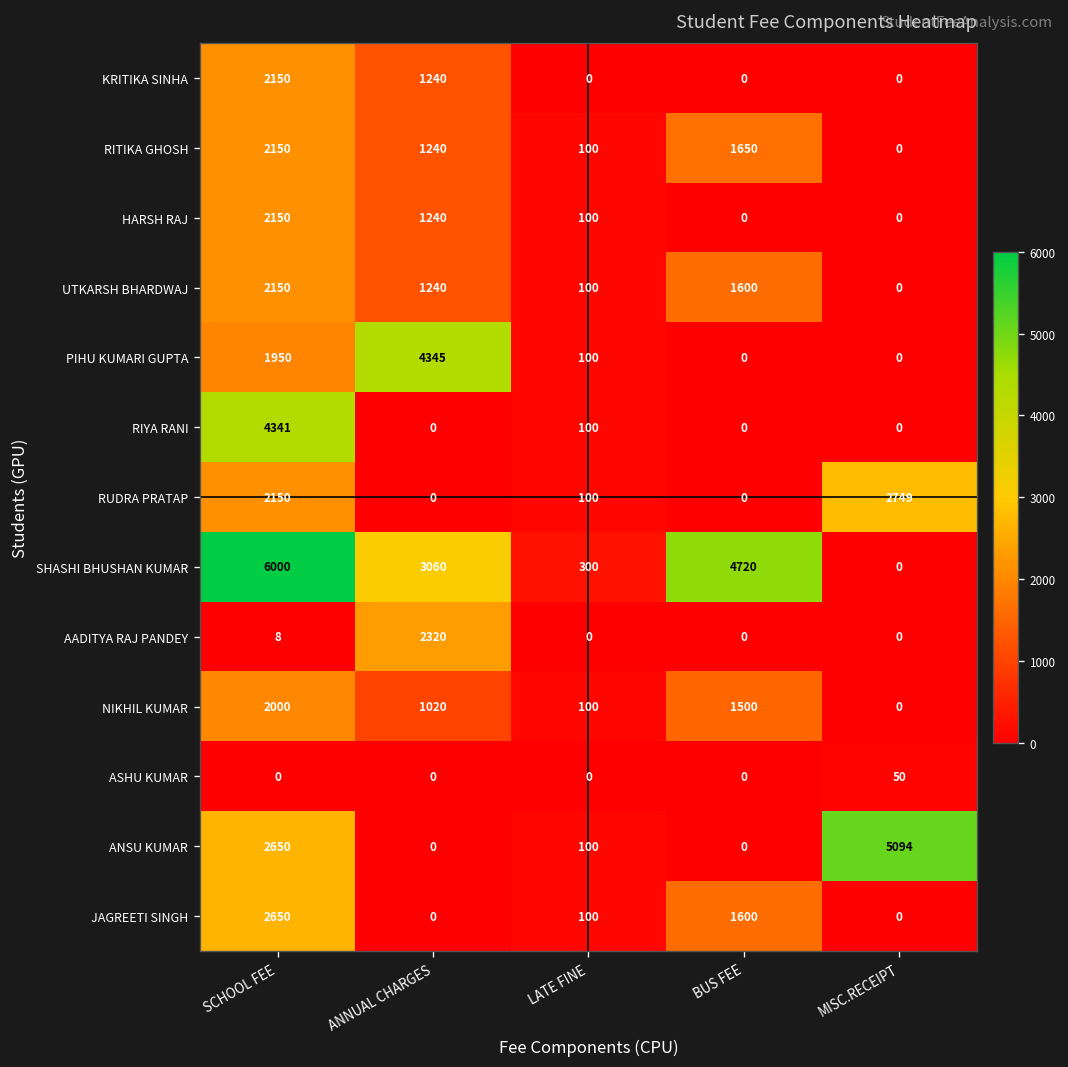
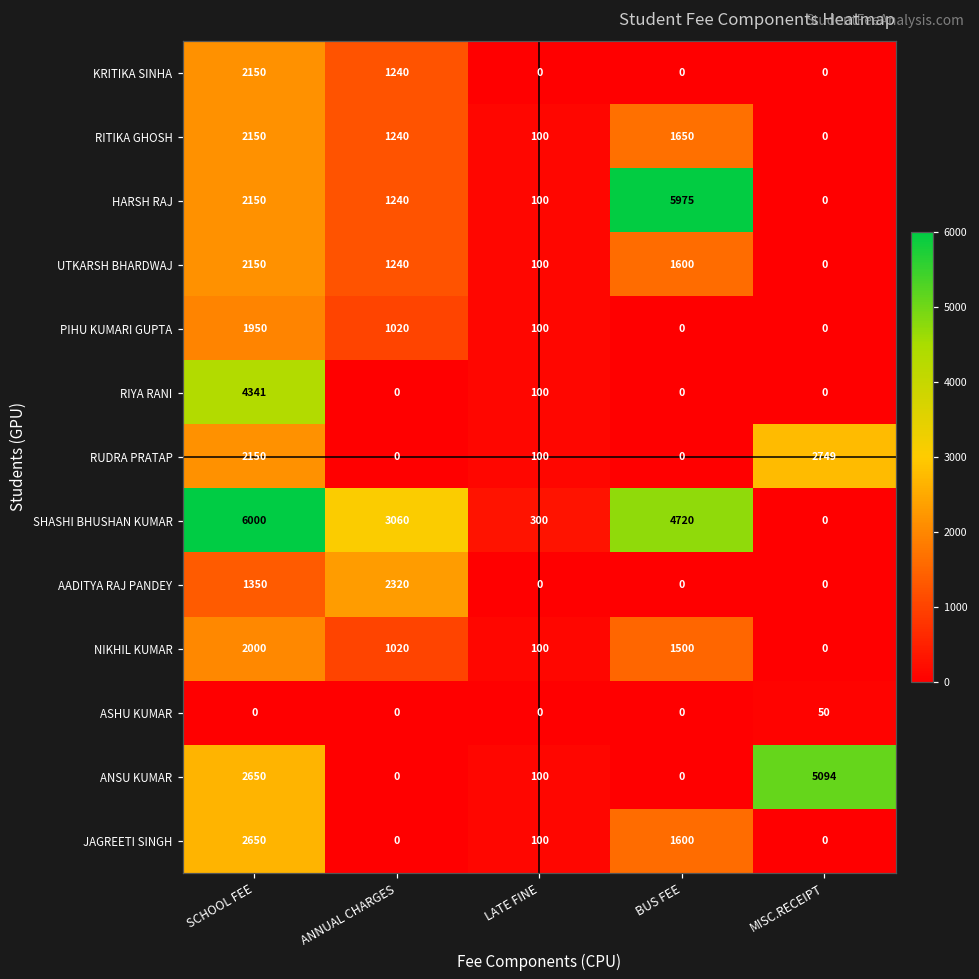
HARSH RAJ, BUS FEE: 0 -> 5975
PIHU KUMARI GUPTA, ANNUAL CHARGES: 4345 -> 1020
AADITYA RAJ PANDEY, SCHOOL FEE: 8 -> 1350
